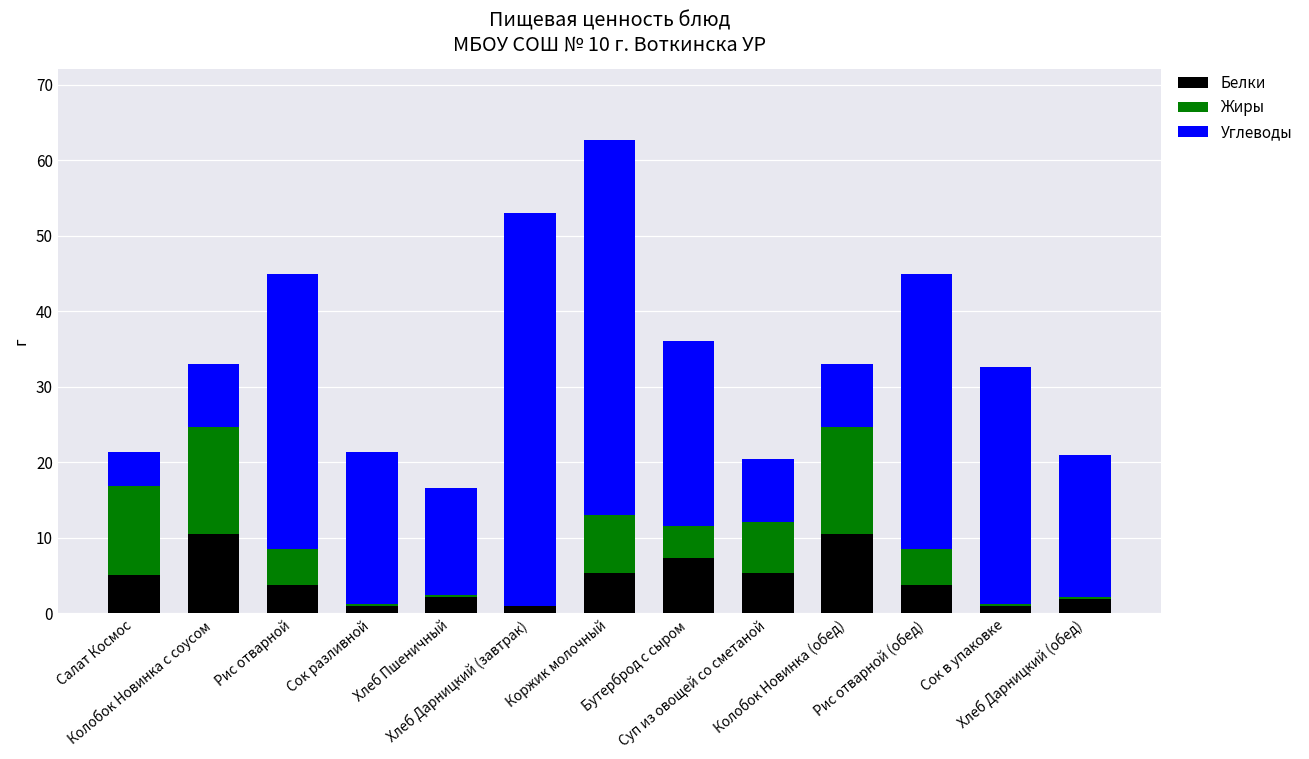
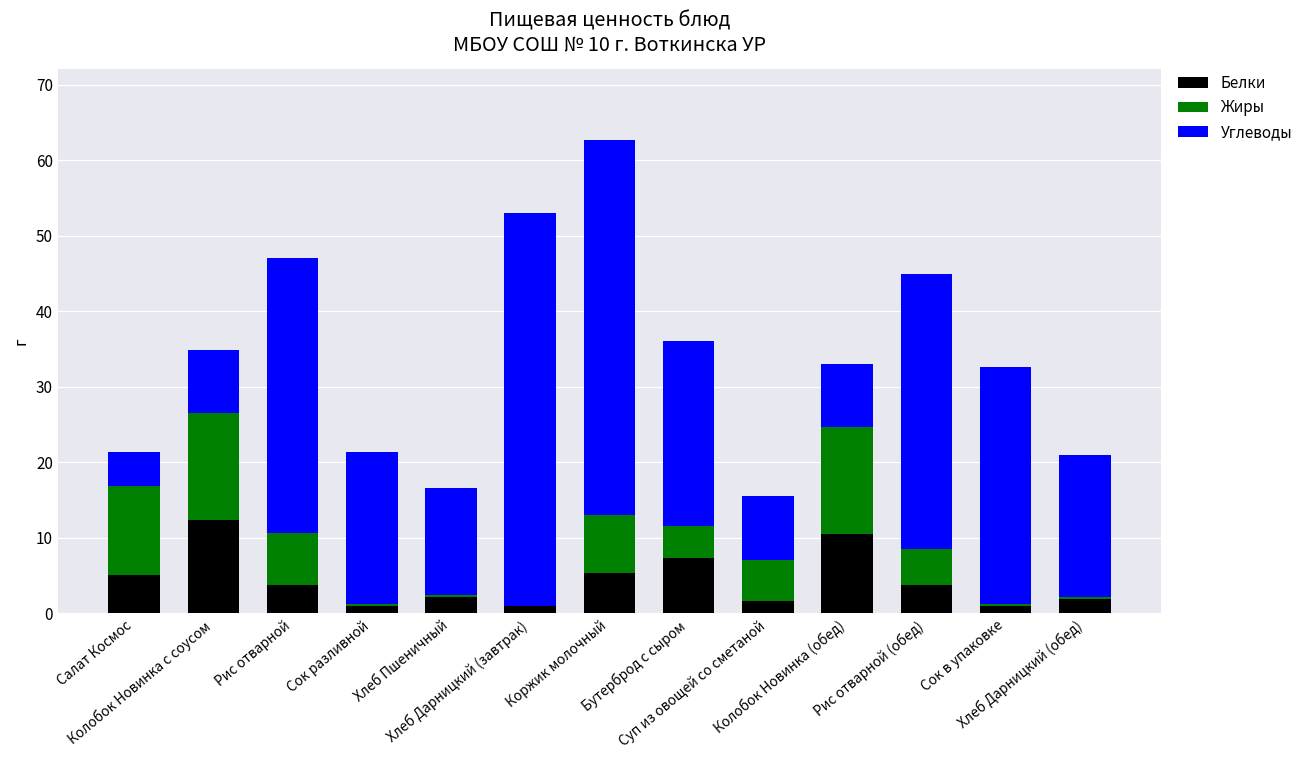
Белки, Колобок Новинка с соусом: 10 -> 12
Жиры, Рис отварной: 5 -> 7
Белки, Суп из овощей со сметаной: 5 -> 2
Жиры, Суп из овощей со сметаной: 7 -> 5
